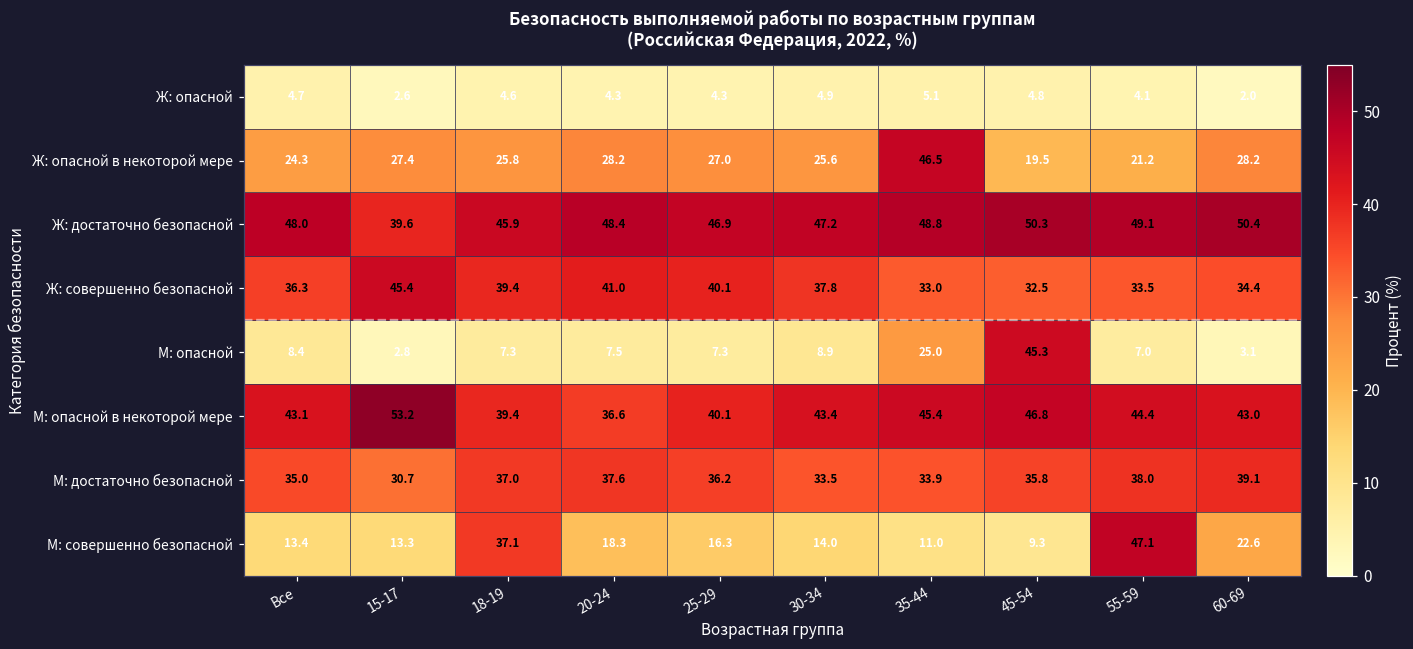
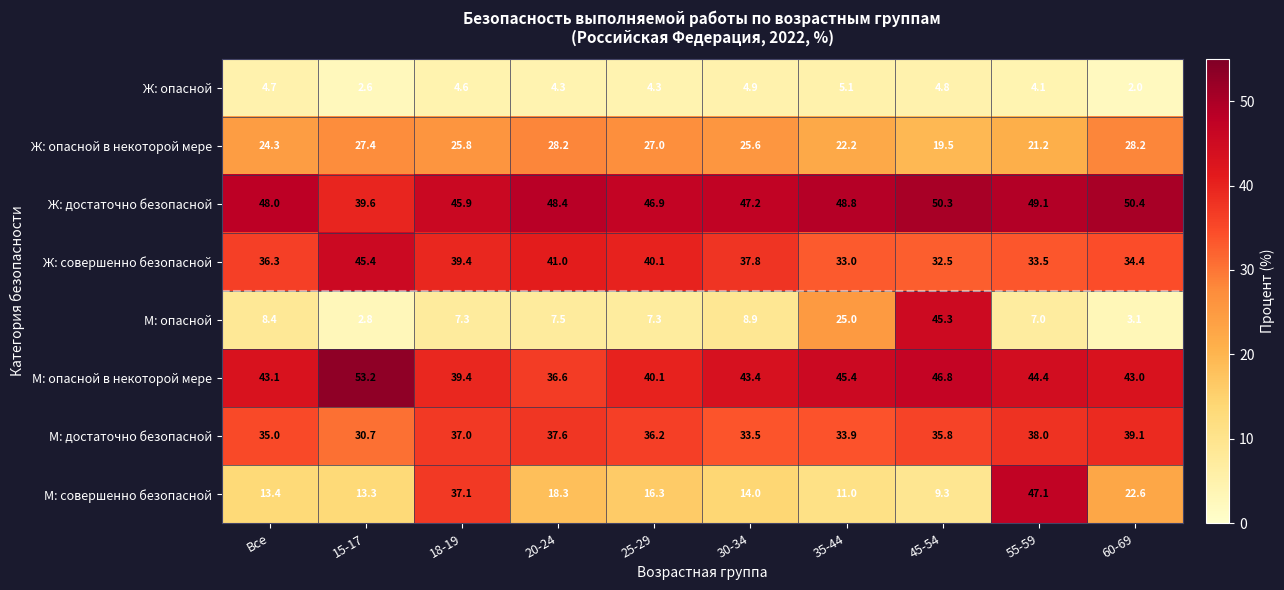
Ж: опасной в некоторой мере, 35-44: 46.5 -> 22.2
